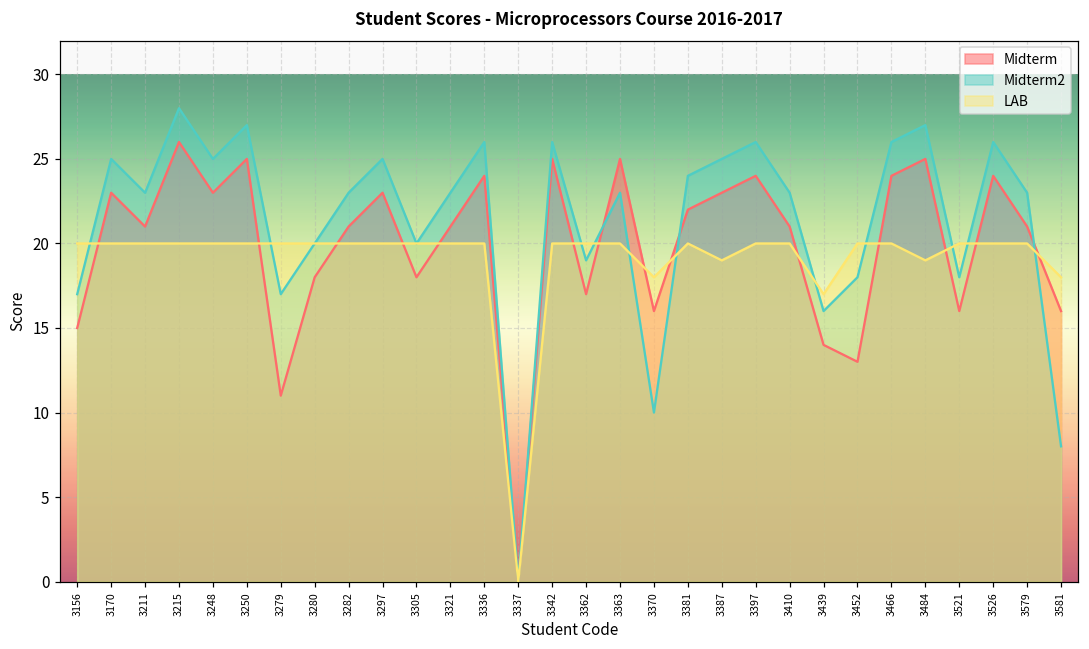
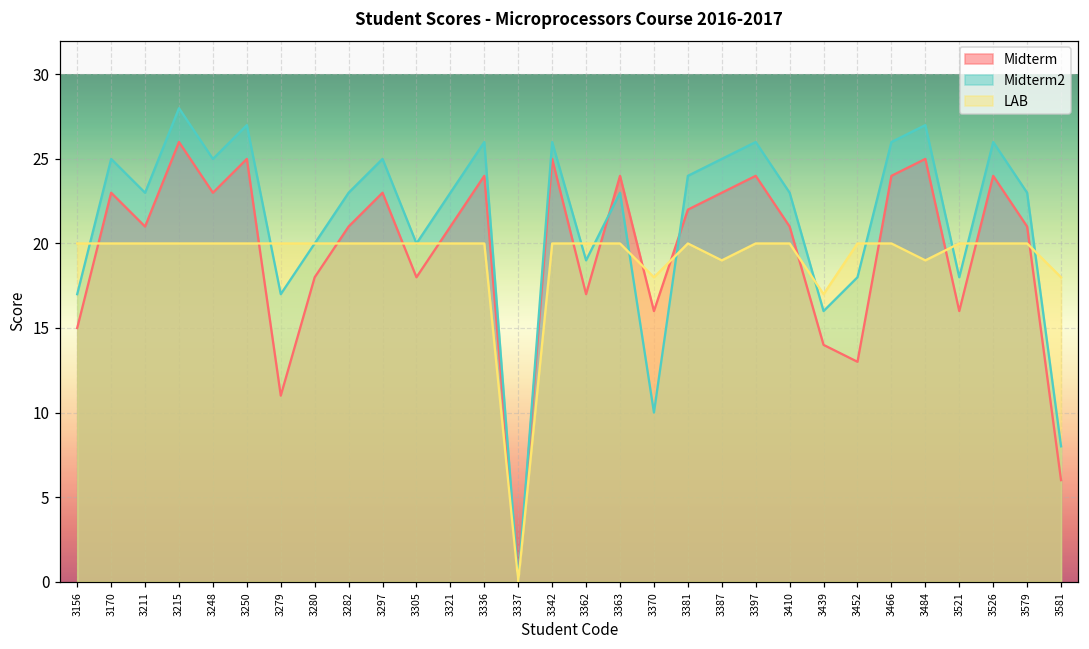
Midterm, 3363: 25 -> 24
Midterm, 3581: 16 -> 6
